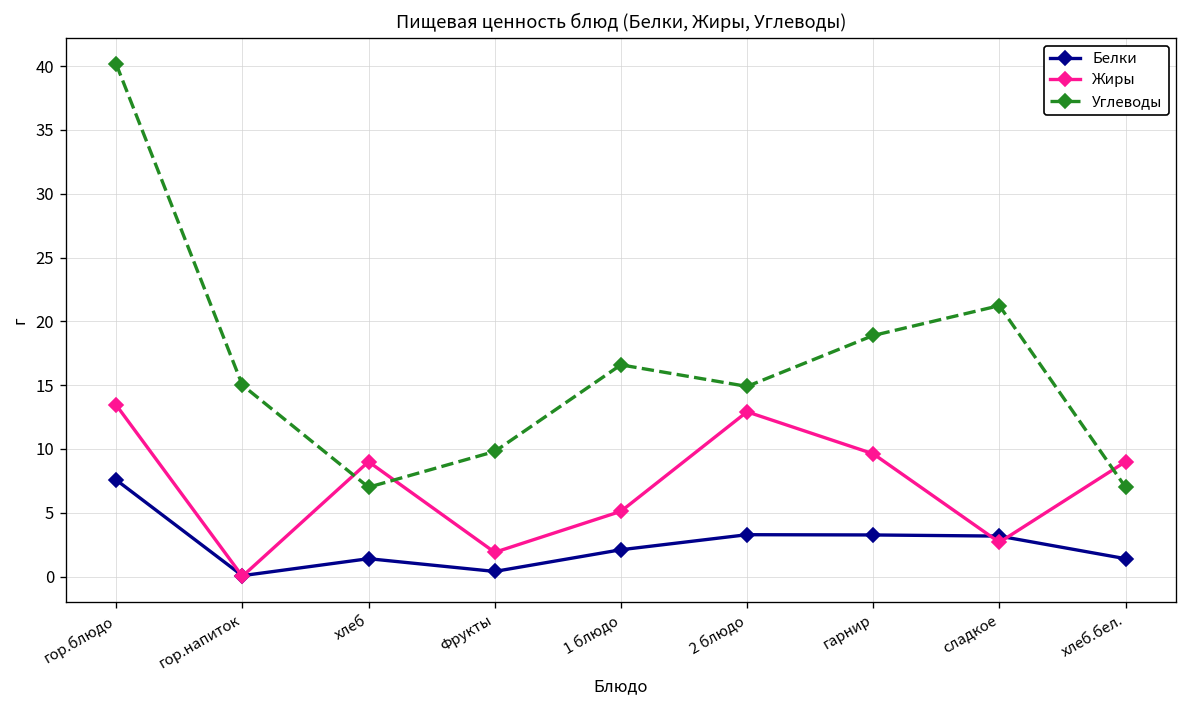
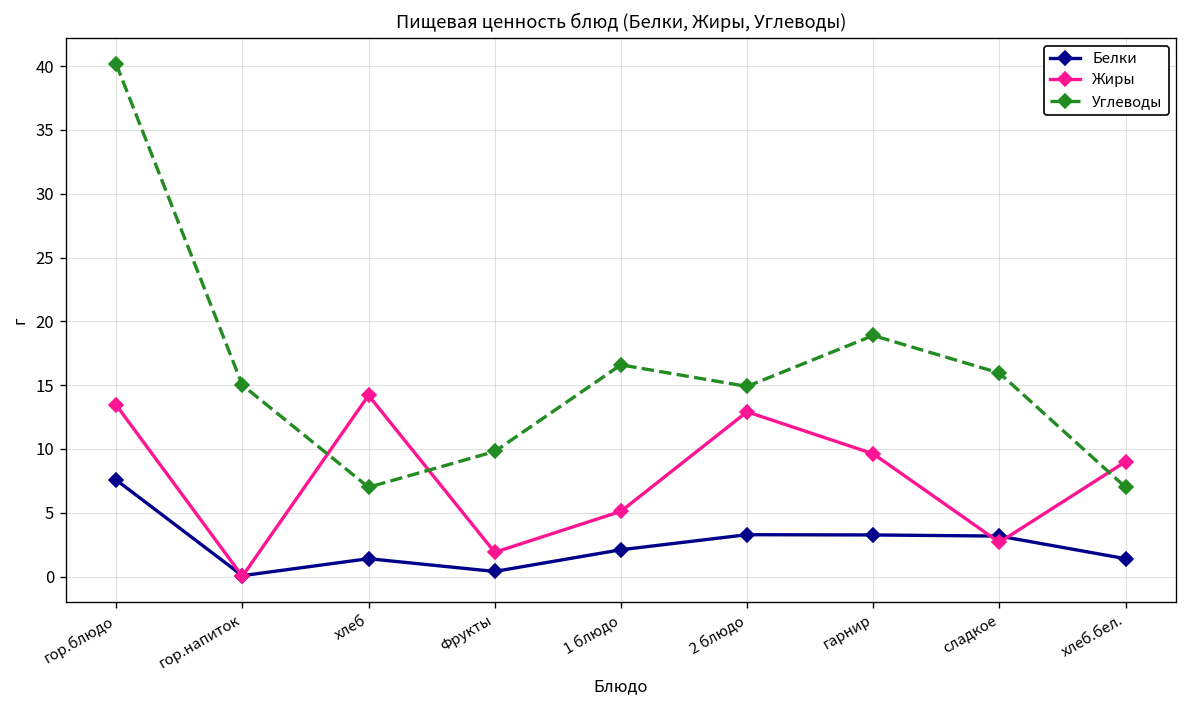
Жиры, хлеб: 9.0 -> 14.2
Углеводы, сладкое: 21.2 -> 16.0
